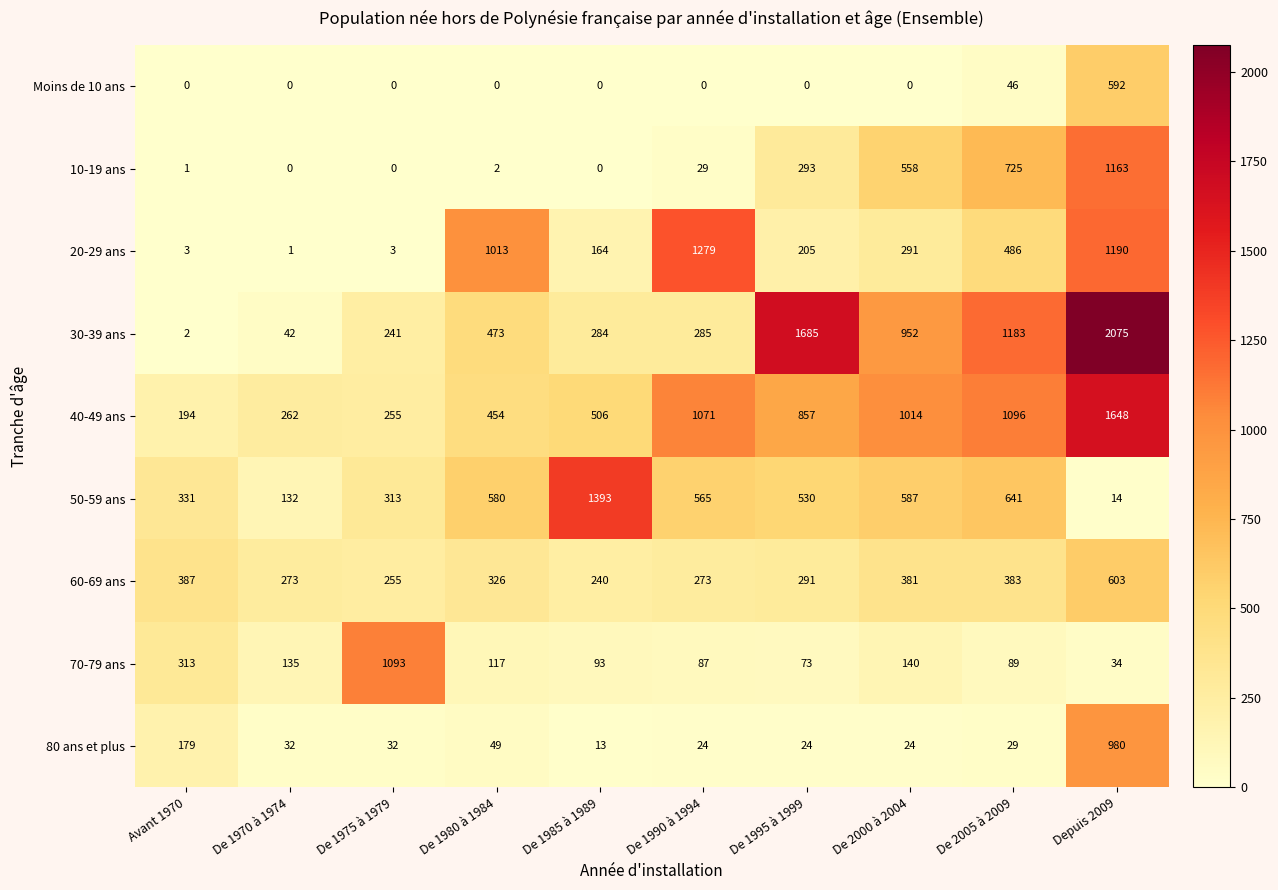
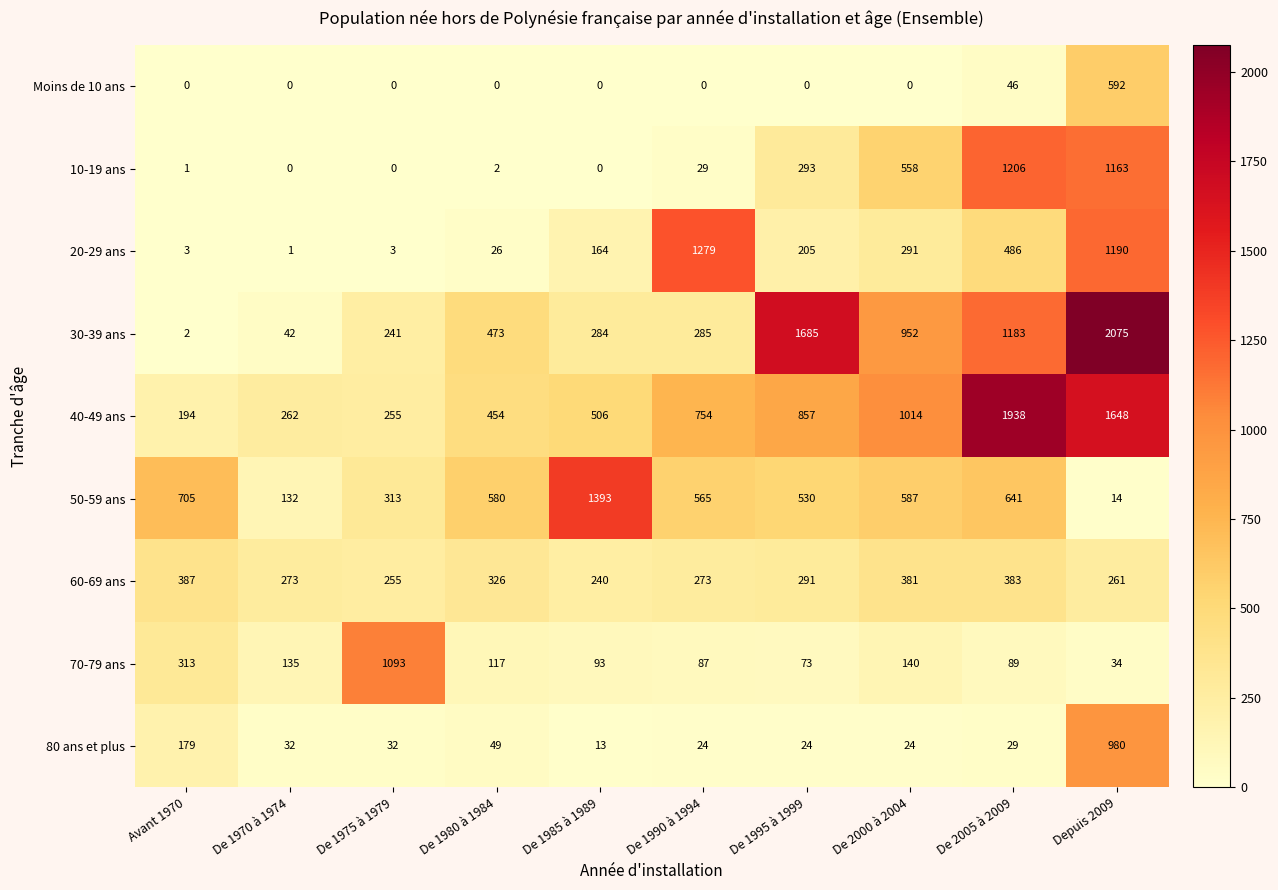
10-19 ans, De 2005 à 2009: 725 -> 1206
20-29 ans, De 1980 à 1984: 1013 -> 26
40-49 ans, De 1990 à 1994: 1071 -> 754
40-49 ans, De 2005 à 2009: 1096 -> 1938
50-59 ans, Avant 1970: 331 -> 705
60-69 ans, Depuis 2009: 603 -> 261
